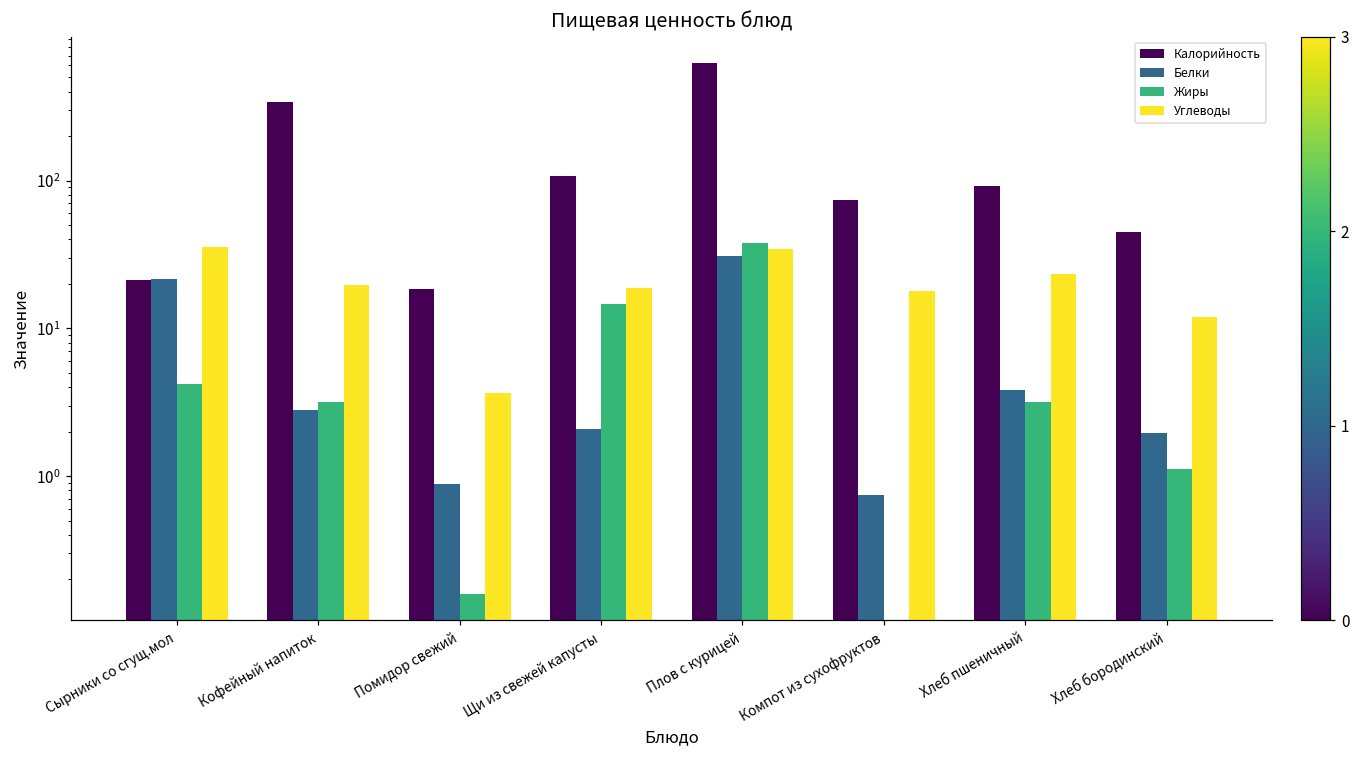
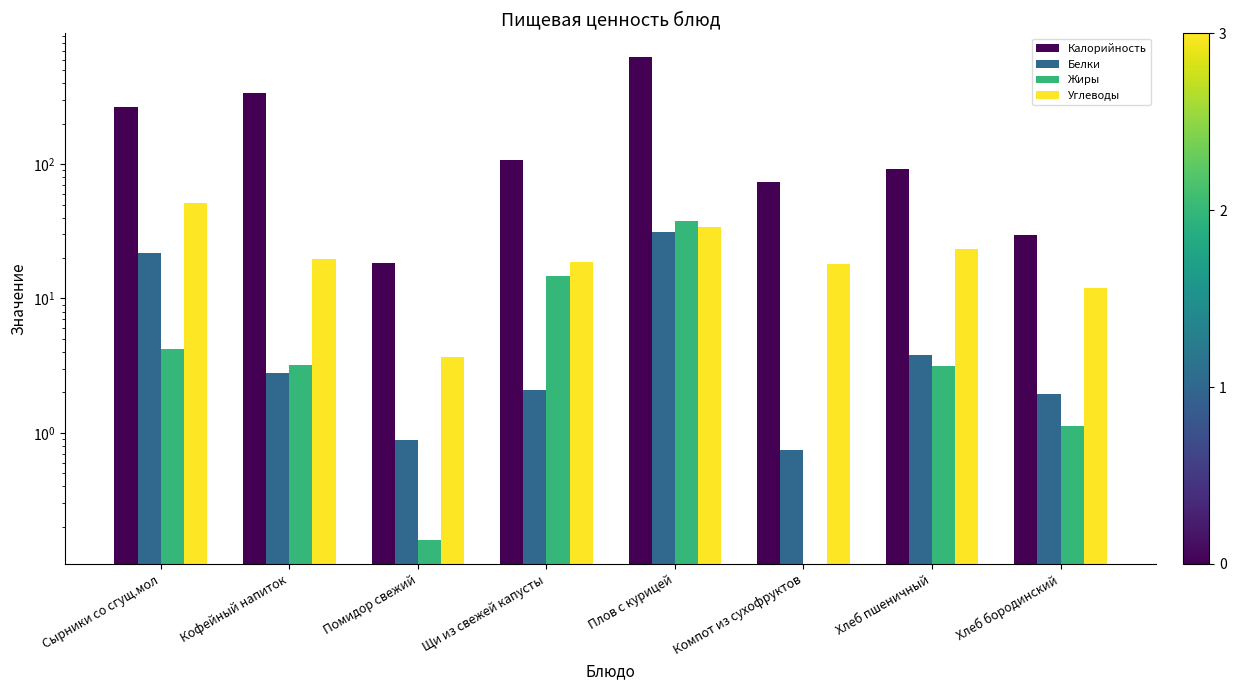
Калорийность, Сырники со сгущ.мол: 21 -> 270
Углеводы, Сырники со сгущ.мол: 36 -> 51
Калорийность, Хлеб бородинский: 45 -> 30
